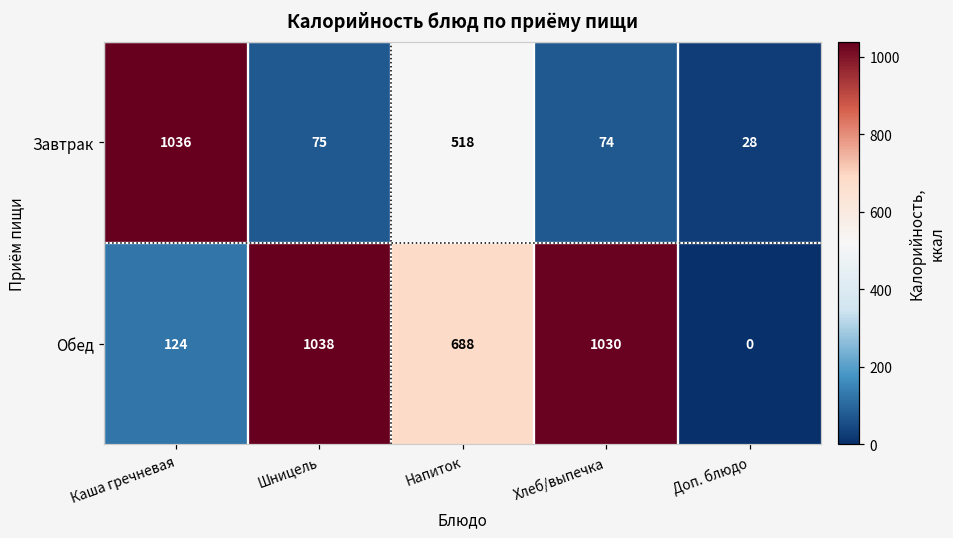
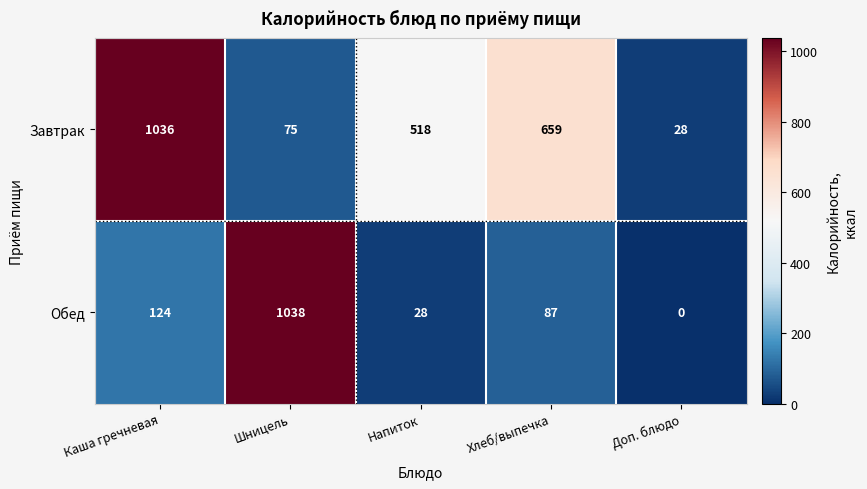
Завтрак, Хлеб/выпечка: 74 -> 659
Обед, Напиток: 688 -> 28
Обед, Хлеб/выпечка: 1030 -> 87
